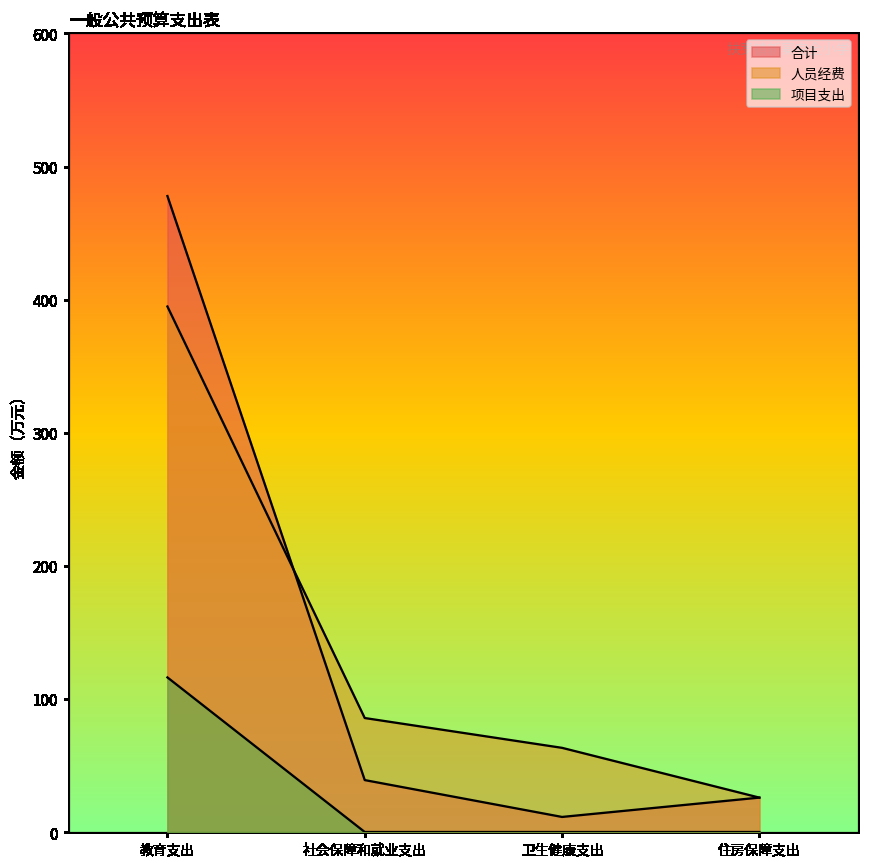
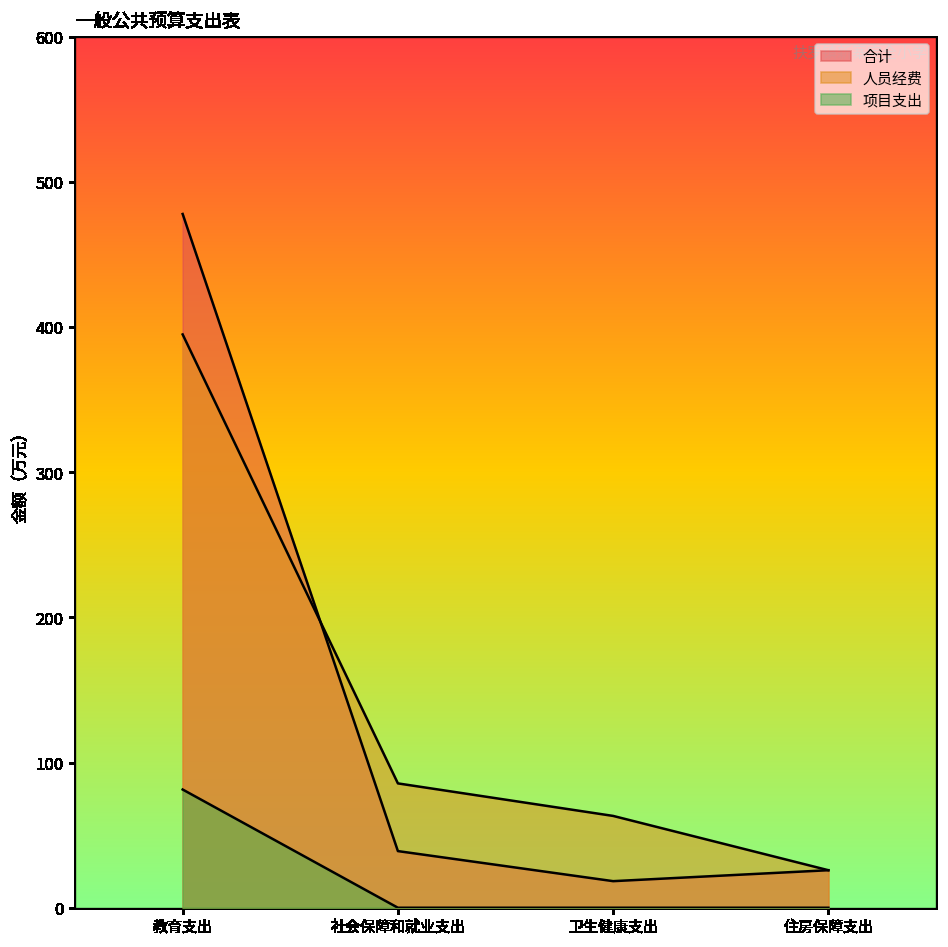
项目支出, 教育支出: 116 -> 81
合计, 卫生健康支出: 11 -> 18
